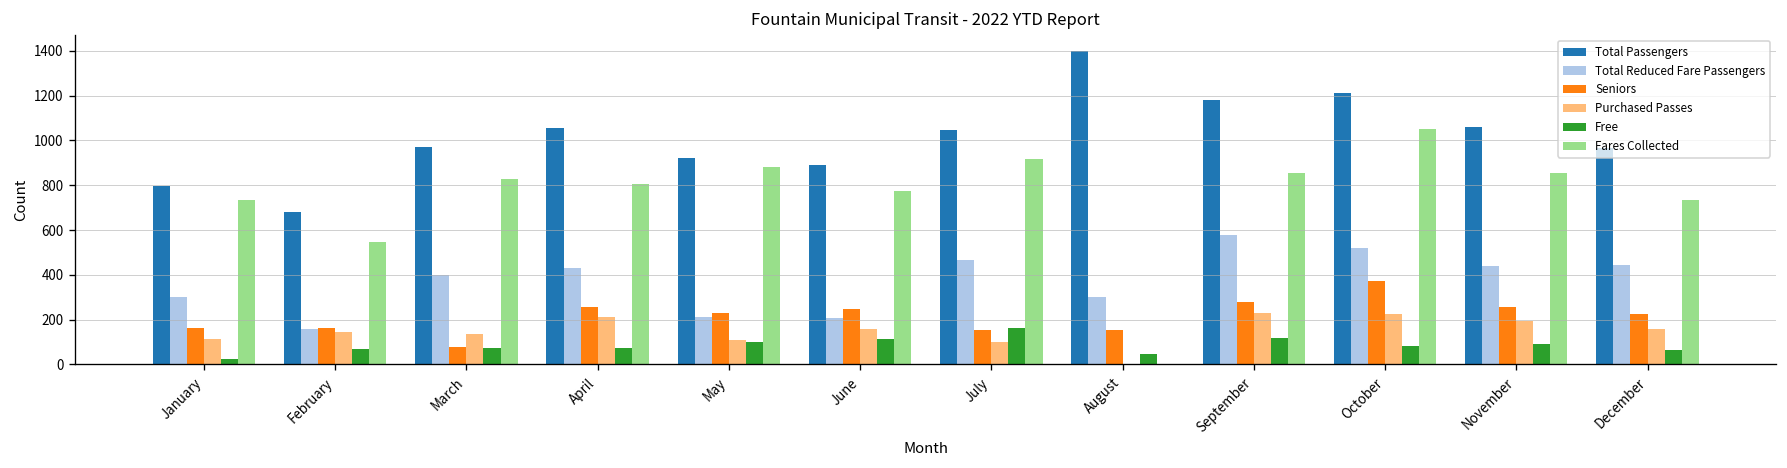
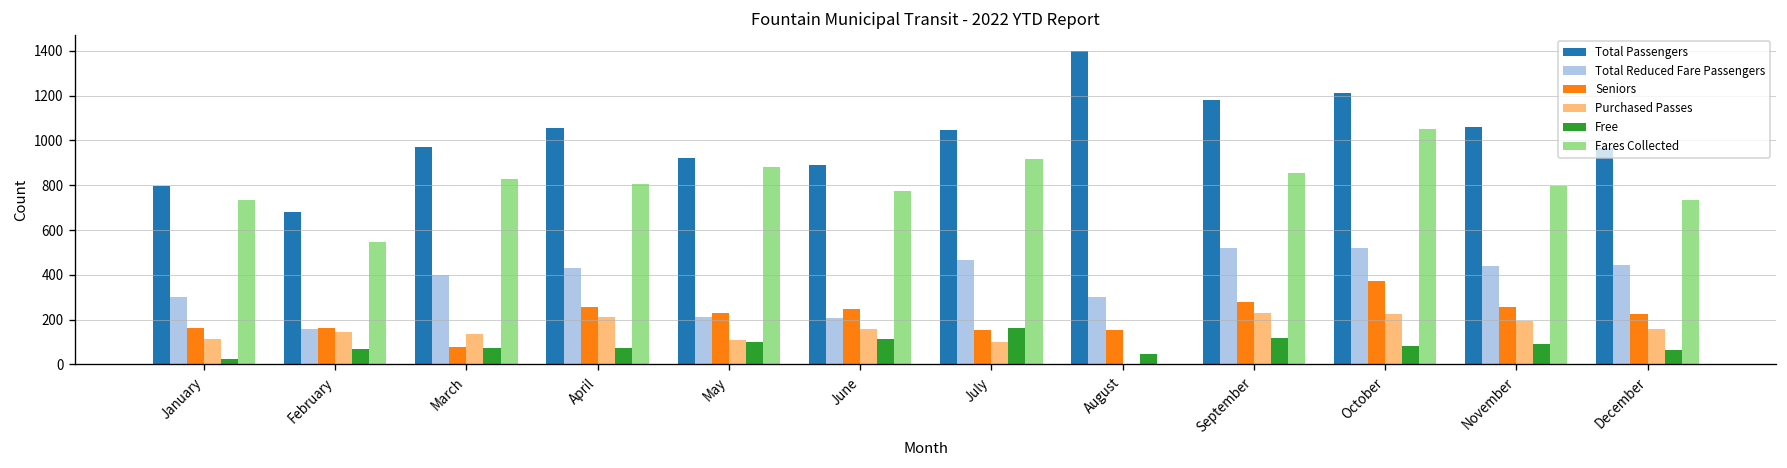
Total Reduced Fare Passengers, September: 580 -> 520
Fares Collected, November: 850 -> 800
